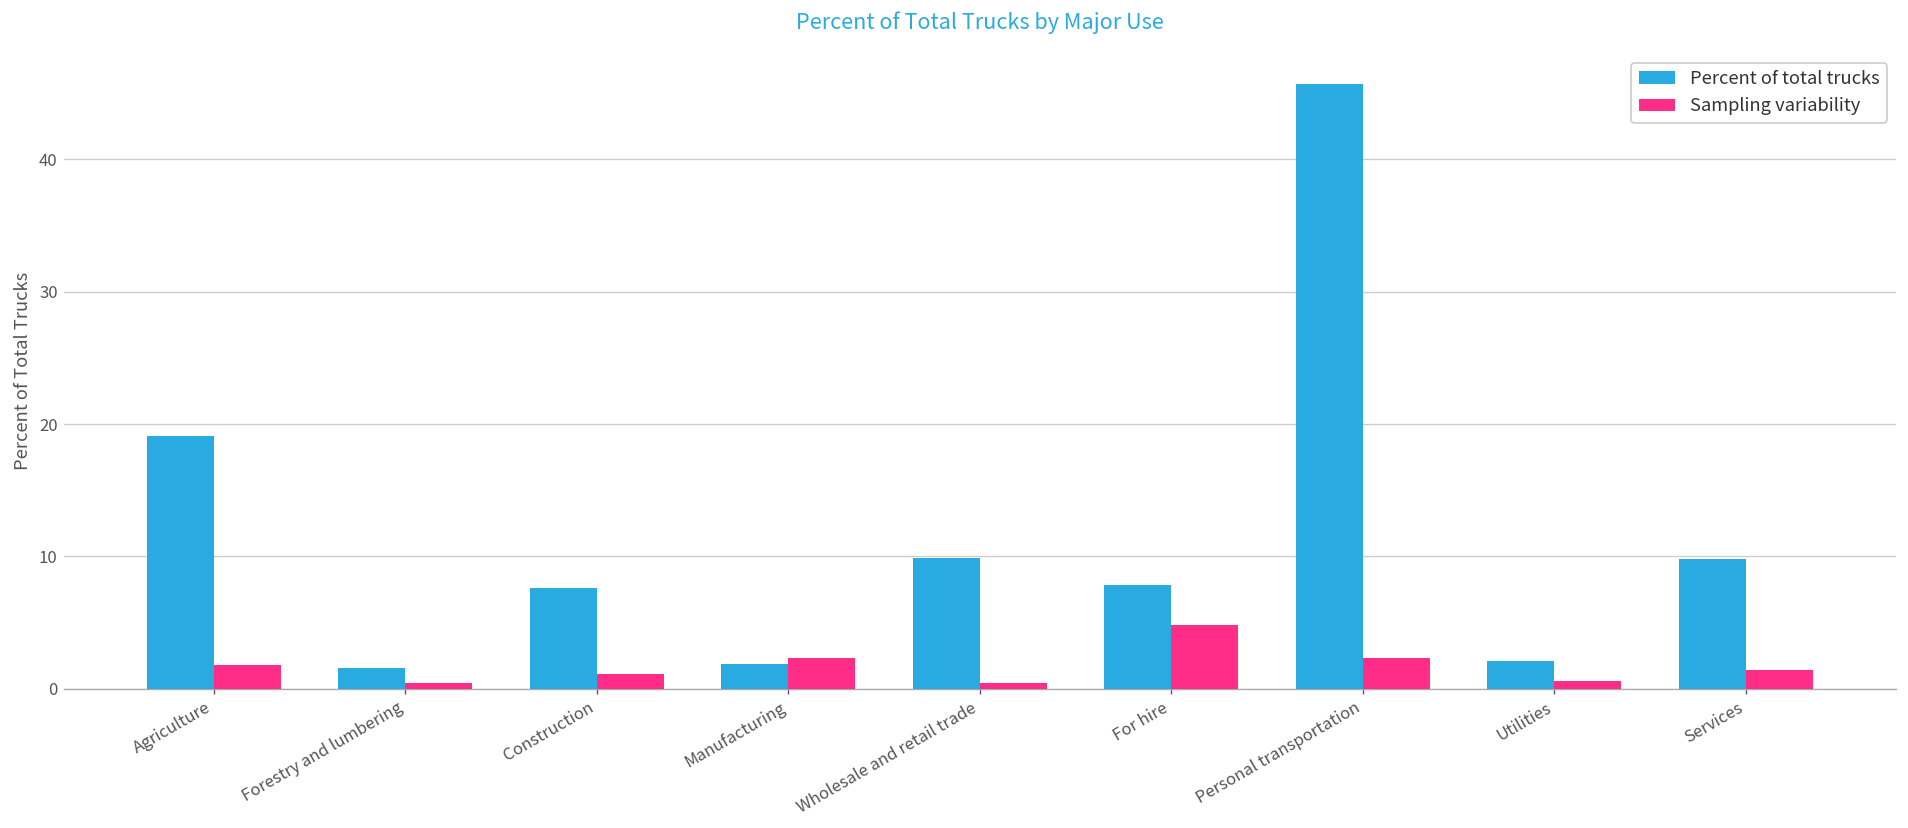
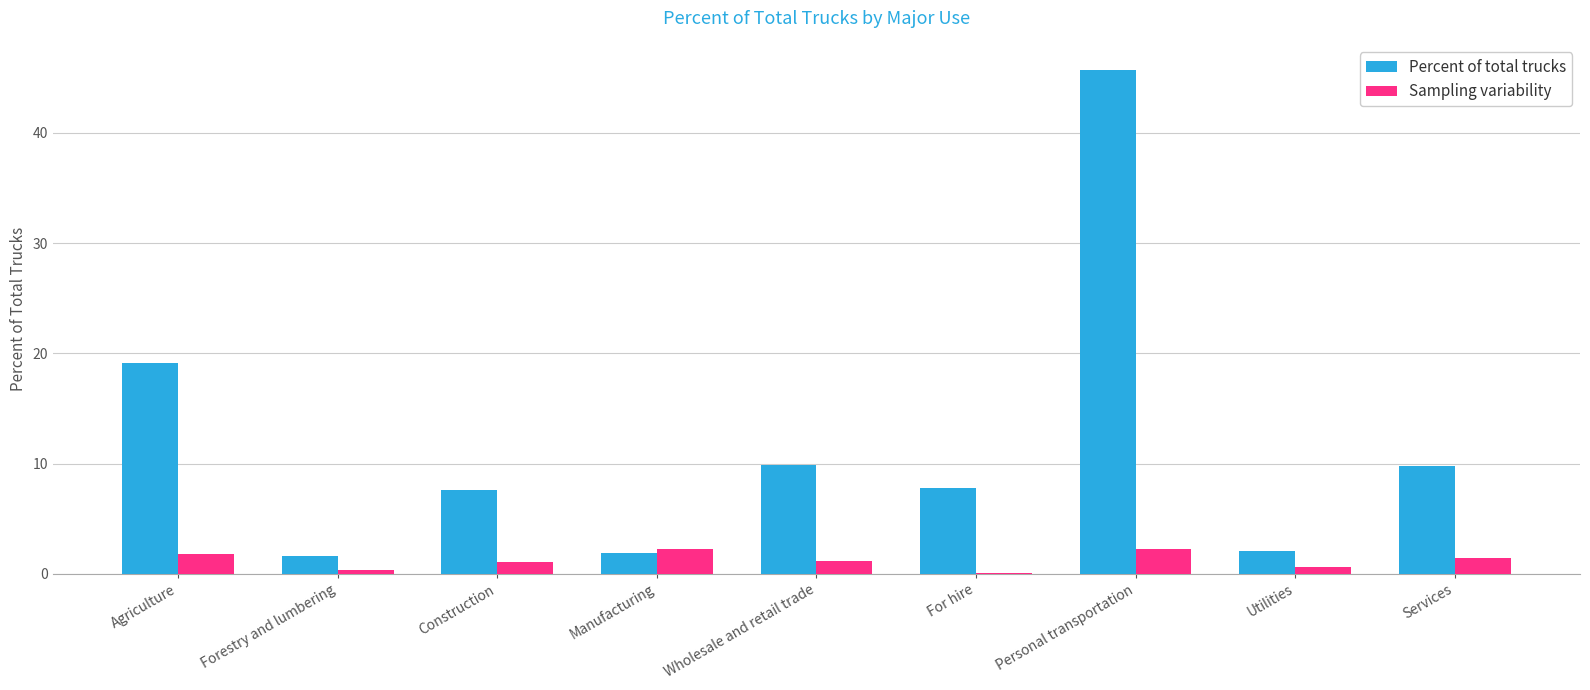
Sampling variability, Wholesale and retail trade: 0.4 -> 1.2
Sampling variability, For hire: 4.8 -> 0.1
